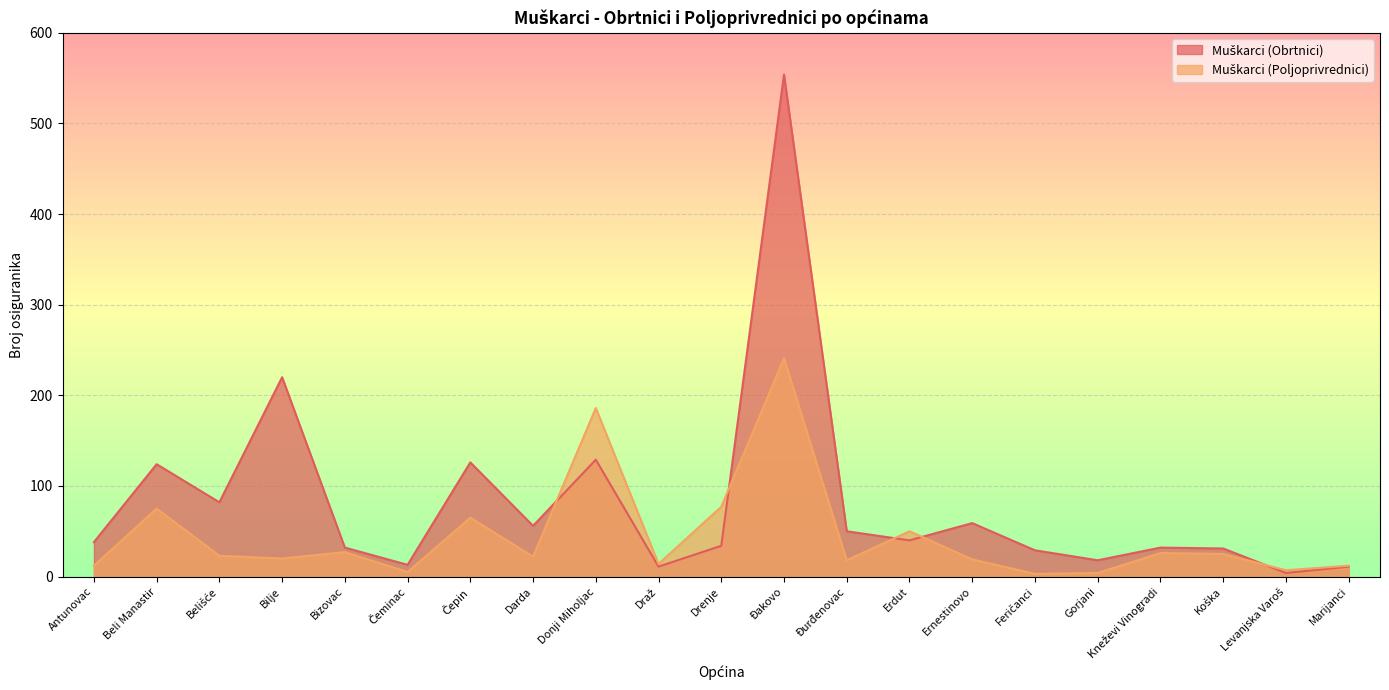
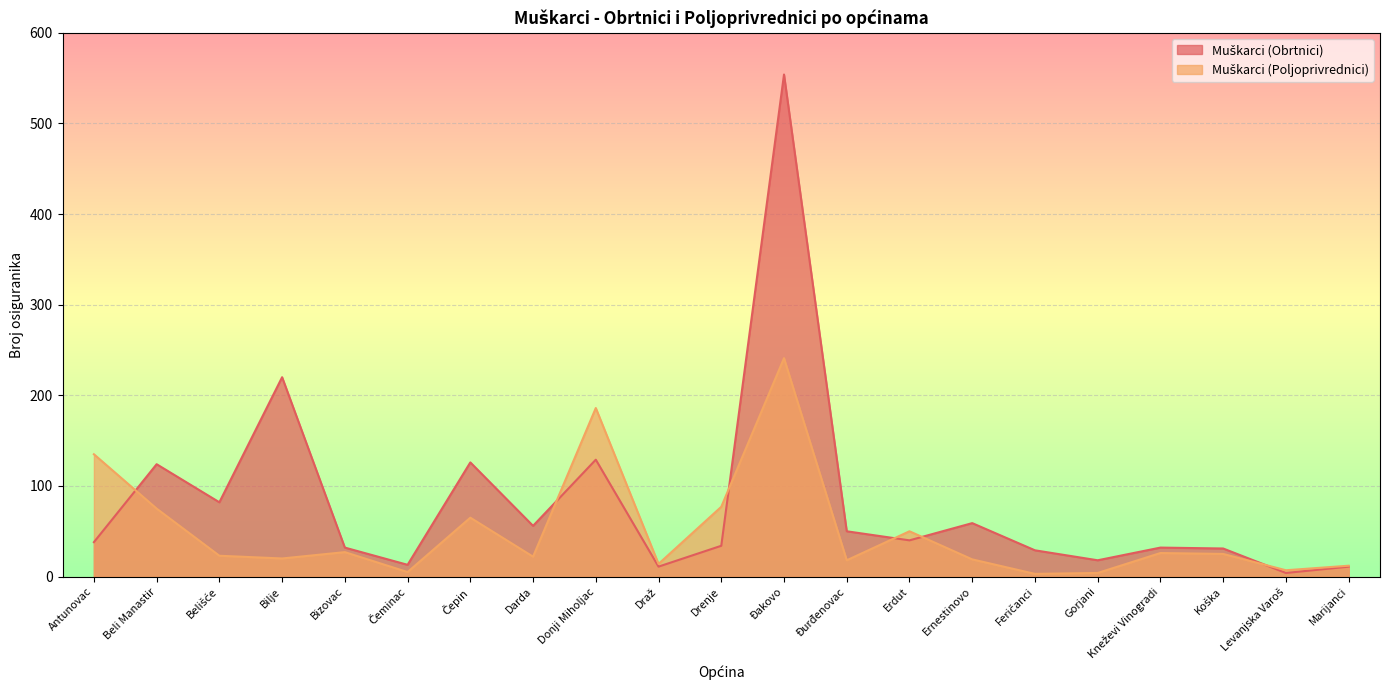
Muškarci (Poljoprivrednici), Antunovac: 10 -> 140
